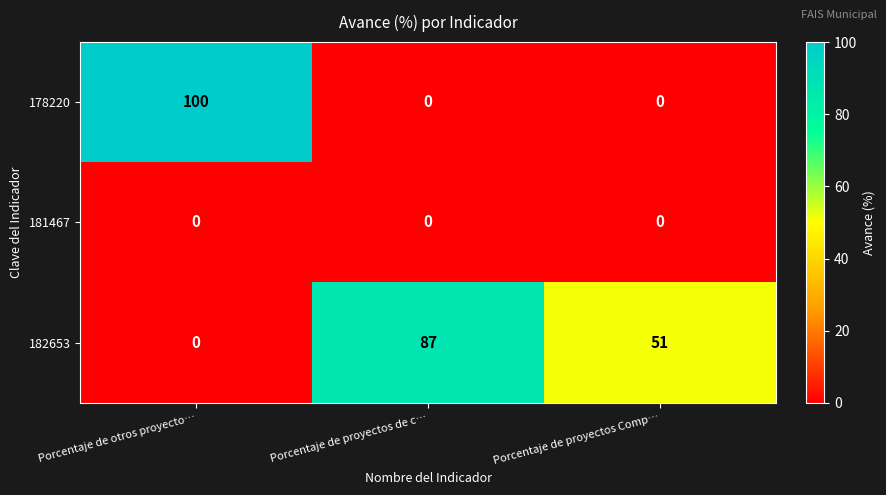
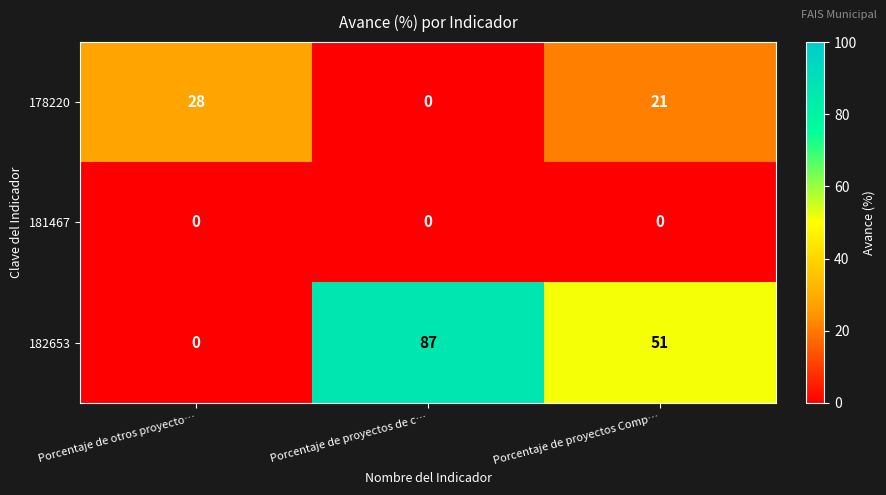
178220, Porcentaje de otros proyecto…: 100 -> 28
178220, Porcentaje de proyectos Comp…: 0 -> 21
